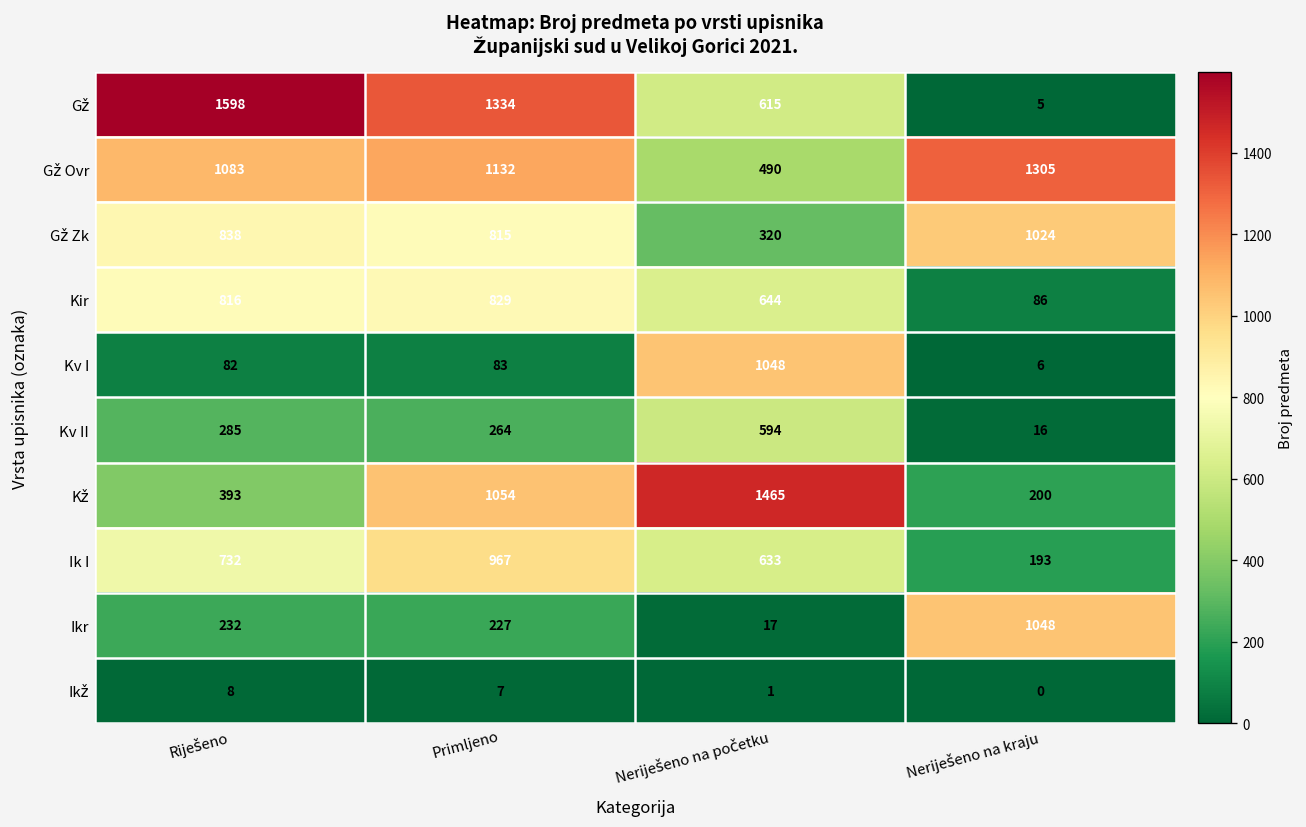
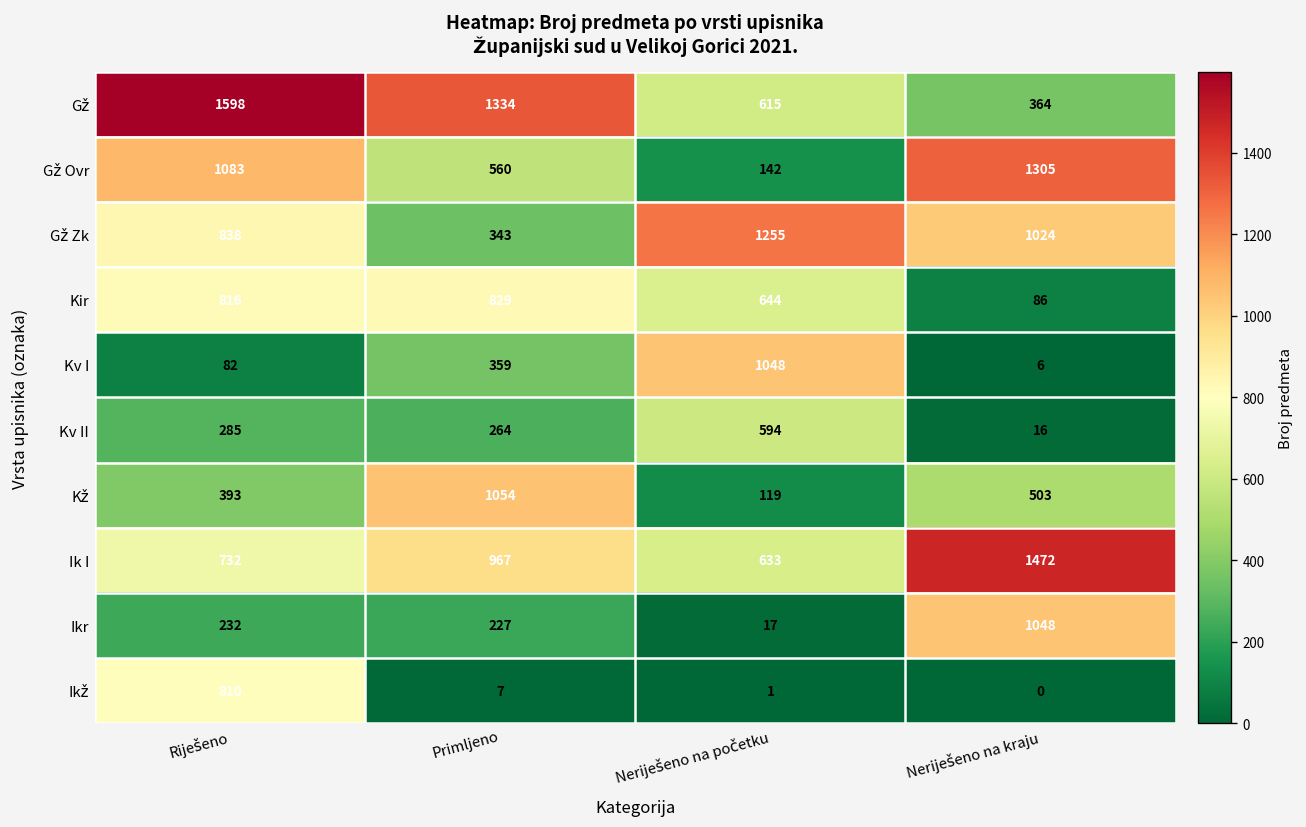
Gž, Neriješeno na kraju: 5 -> 364
Gž Ovr, Primljeno: 1132 -> 560
Gž Ovr, Neriješeno na početku: 490 -> 142
Gž Zk, Primljeno: 815 -> 343
Gž Zk, Neriješeno na početku: 320 -> 1255
Kv I, Primljeno: 83 -> 359
Kž, Neriješeno na početku: 1465 -> 119
Kž, Neriješeno na kraju: 200 -> 503
Ik I, Neriješeno na kraju: 193 -> 1472
Ikž, Riješeno: 8 -> 810
